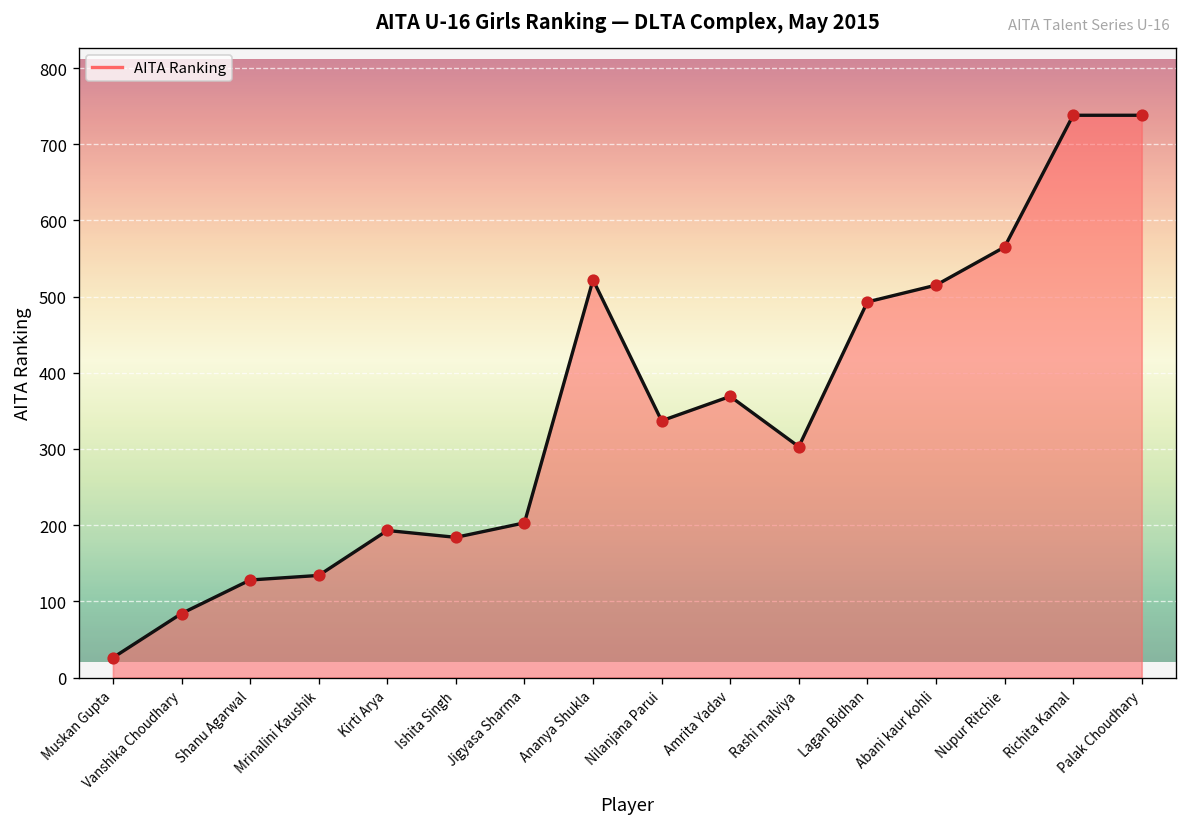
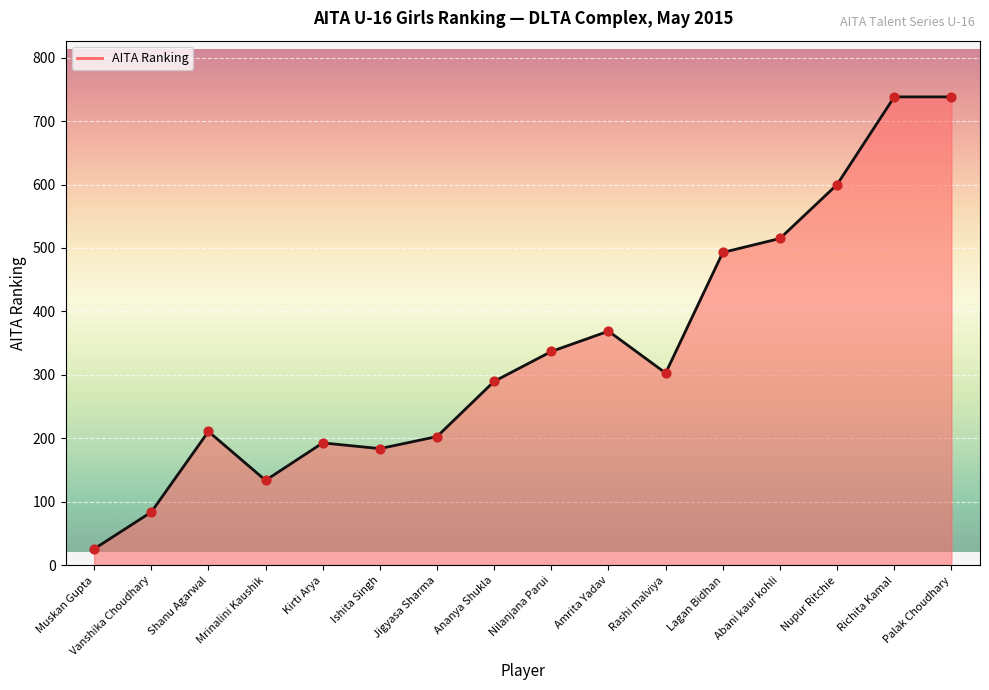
Shanu Agarwal: 130 -> 210
Ananya Shukla: 520 -> 290
Nupur Ritchie: 570 -> 600
